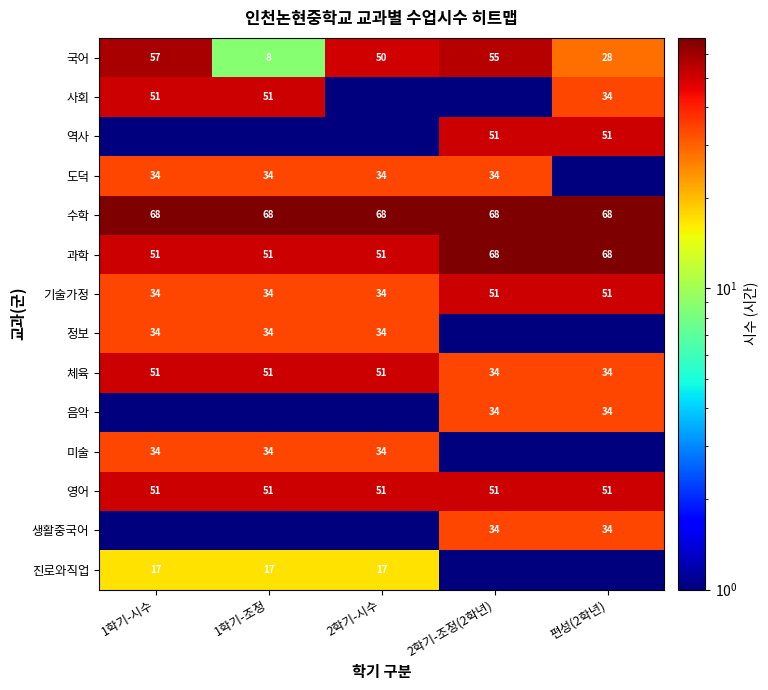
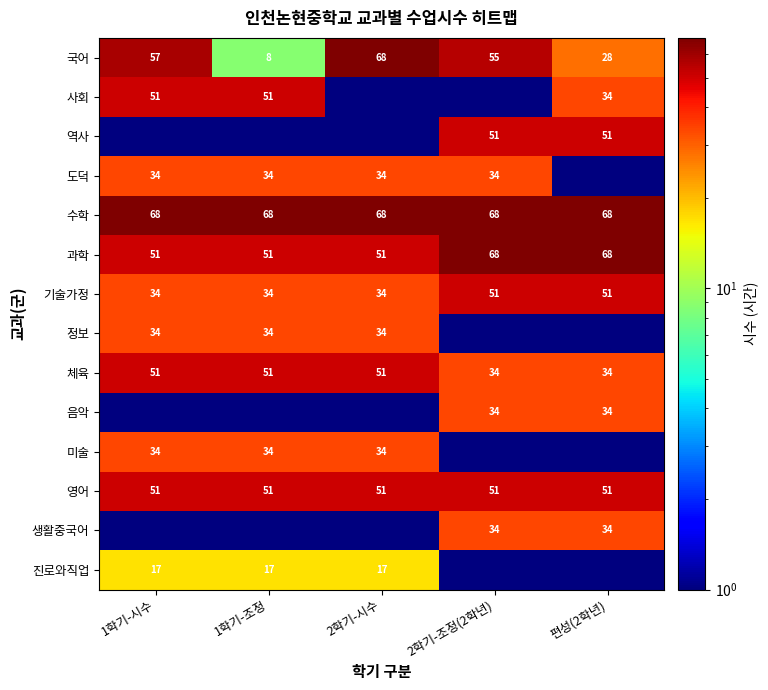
국어, 2학기-시수: 50 -> 68
